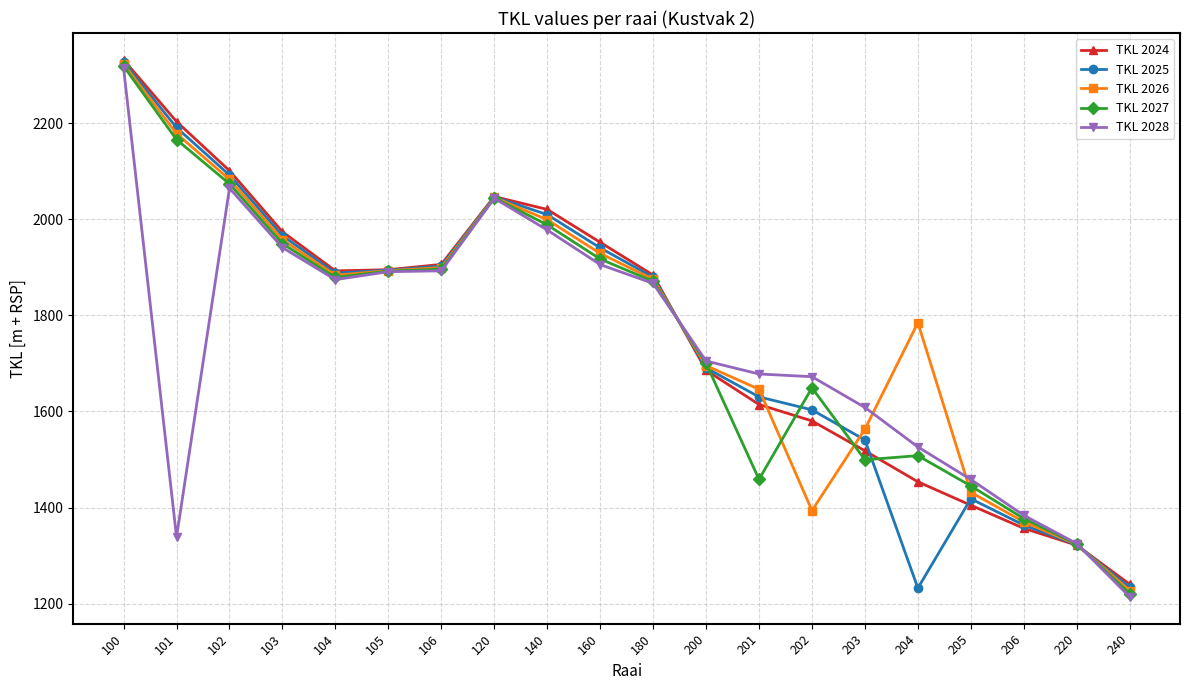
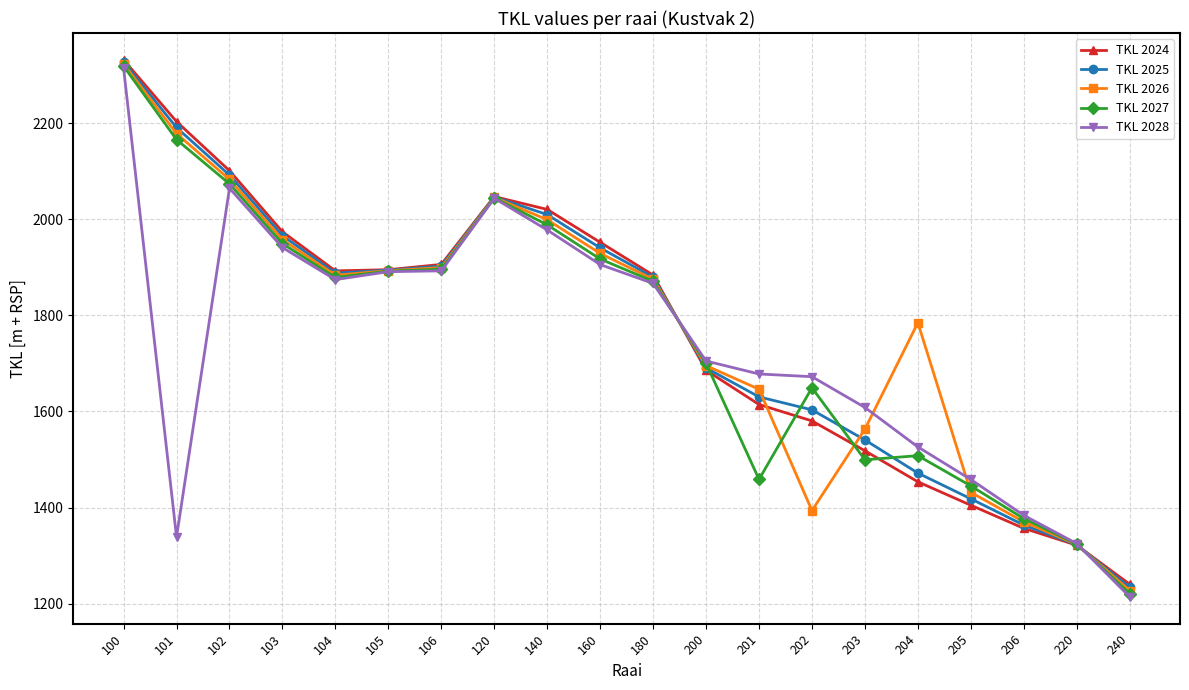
TKL 2025, 204: 1230 -> 1470
